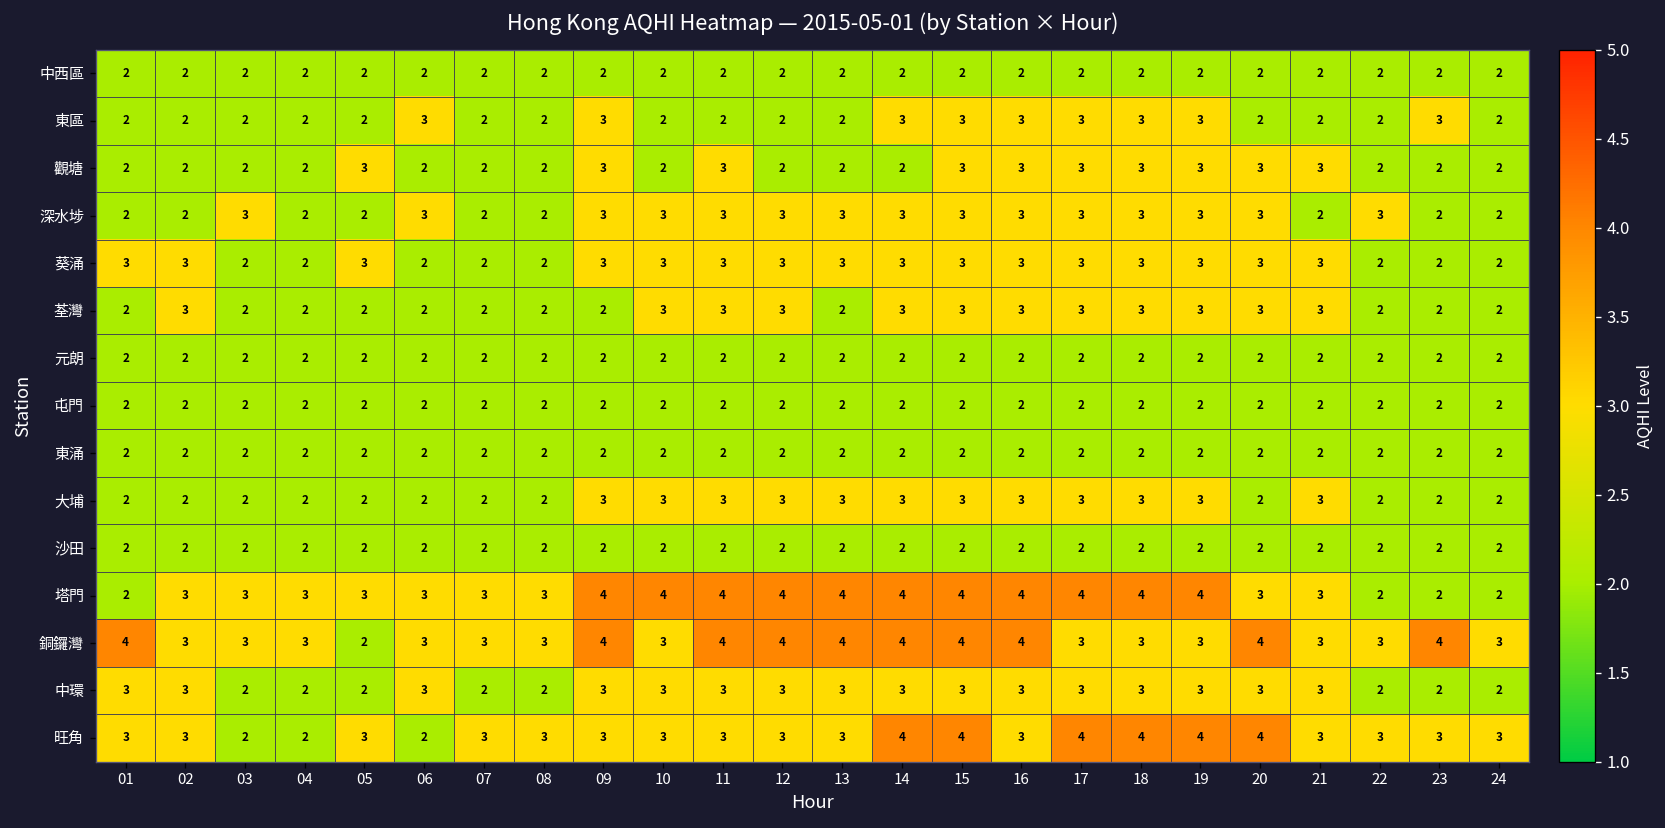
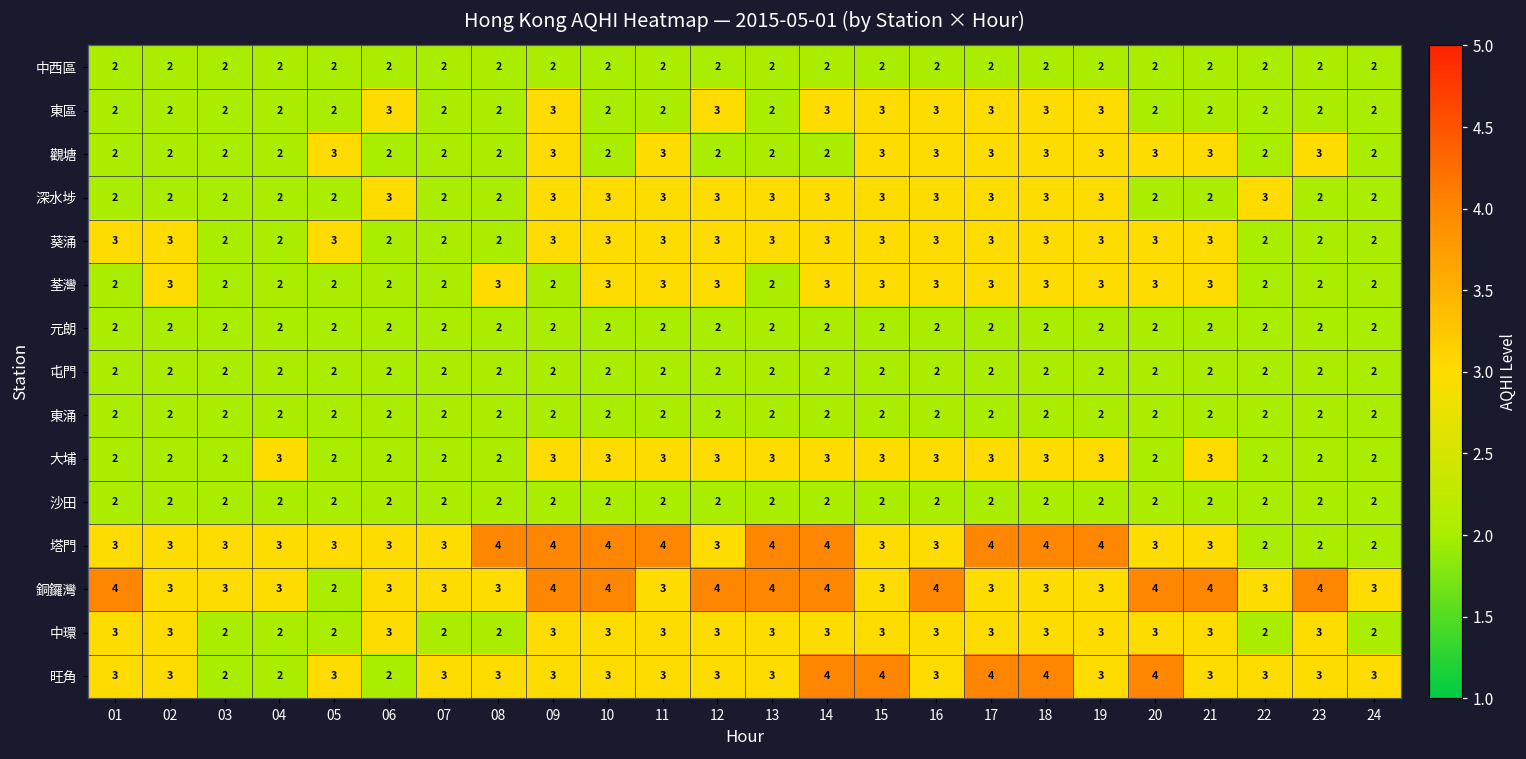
東區, 12: 2 -> 3
東區, 23: 3 -> 2
觀塘, 23: 2 -> 3
深水埗, 03: 3 -> 2
深水埗, 20: 3 -> 2
荃灣, 08: 2 -> 3
大埔, 04: 2 -> 3
塔門, 01: 2 -> 3
塔門, 08: 3 -> 4
塔門, 12: 4 -> 3
塔門, 15: 4 -> 3
塔門, 16: 4 -> 3
銅鑼灣, 10: 3 -> 4
銅鑼灣, 11: 4 -> 3
銅鑼灣, 15: 4 -> 3
銅鑼灣, 21: 3 -> 4
中環, 23: 2 -> 3
旺角, 19: 4 -> 3
